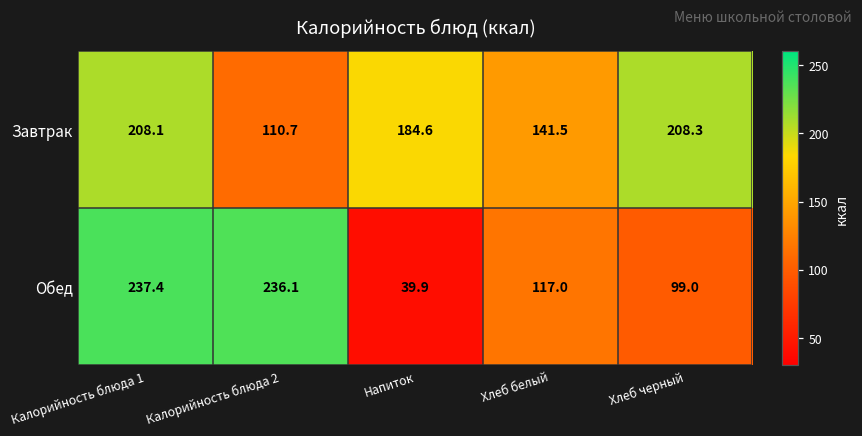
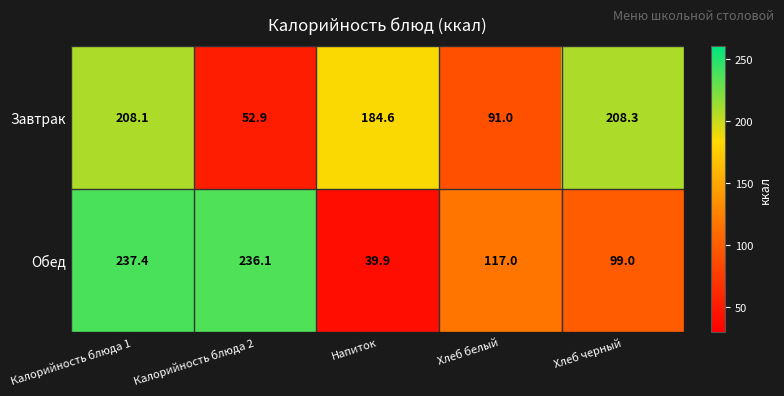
Завтрак, Калорийность блюда 2: 110.7 -> 52.9
Завтрак, Хлеб белый: 141.5 -> 91.0
